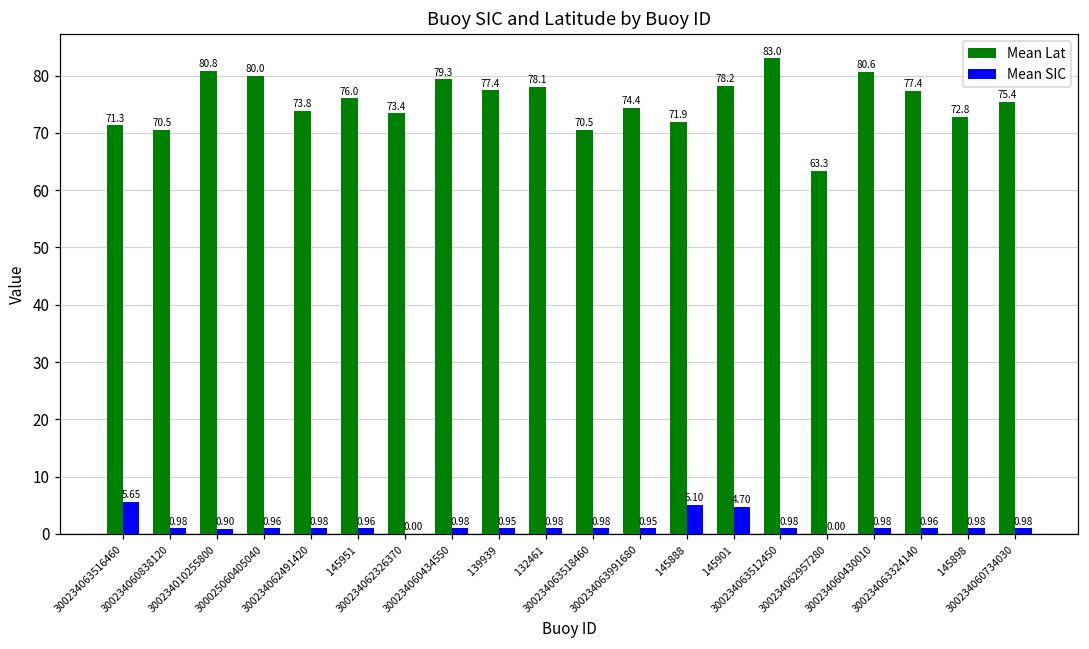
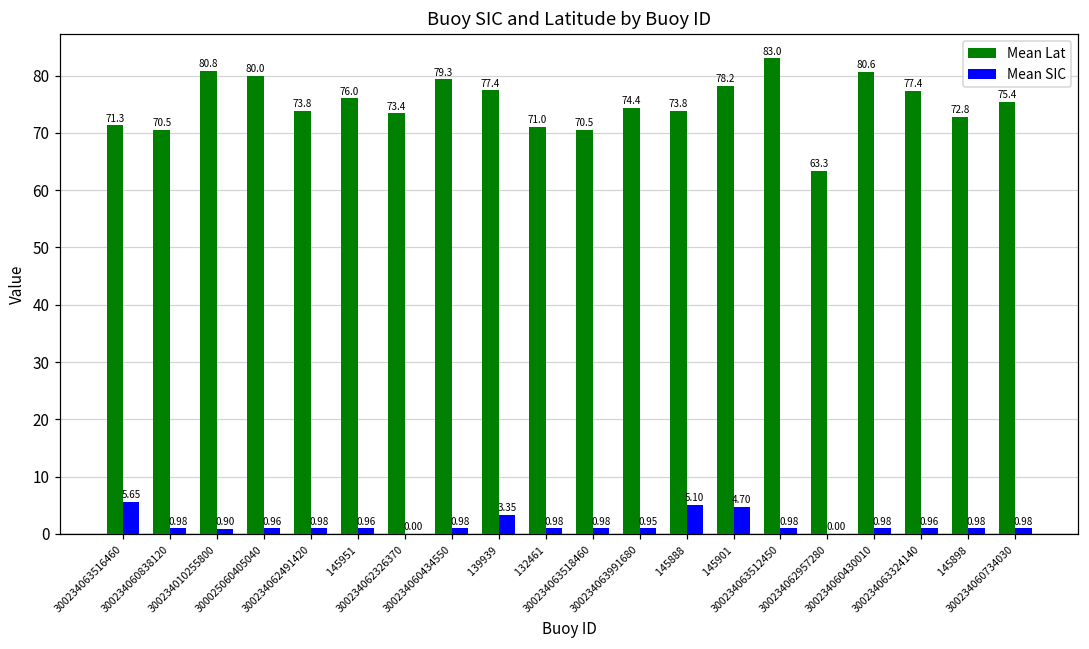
Mean SIC, 139939: 0.95 -> 3.35
Mean Lat, 132461: 78.1 -> 71.0
Mean Lat, 145888: 71.9 -> 73.8
